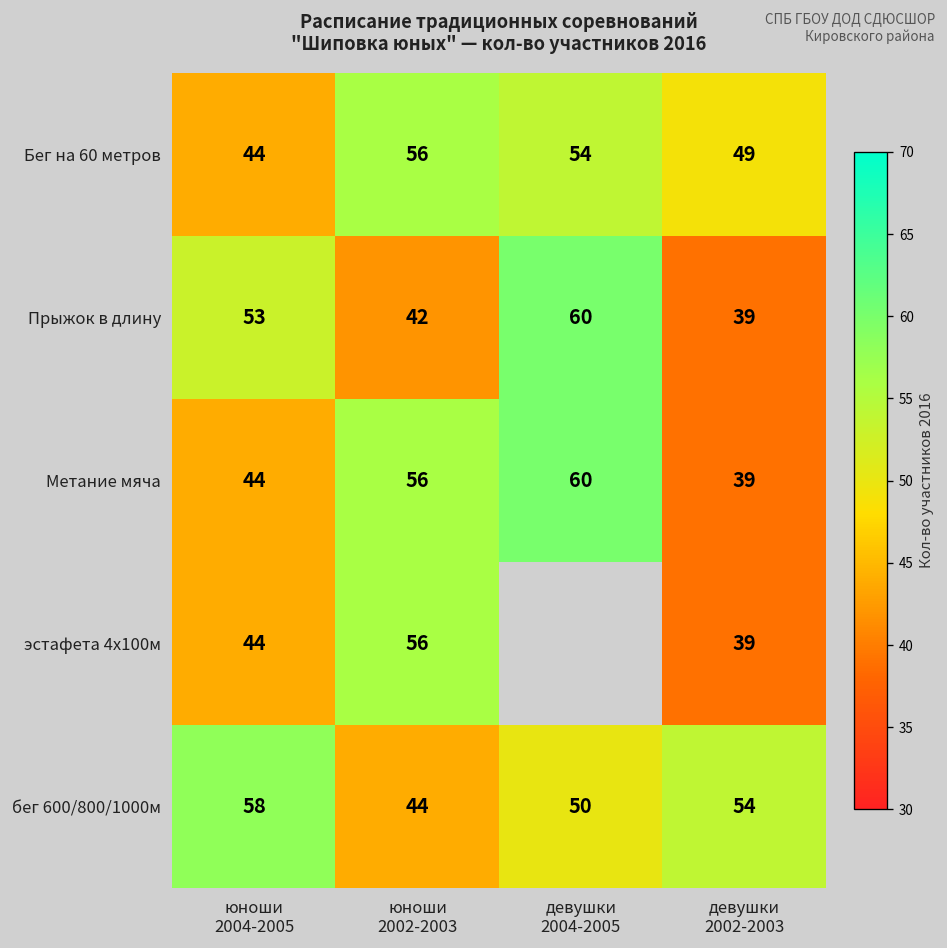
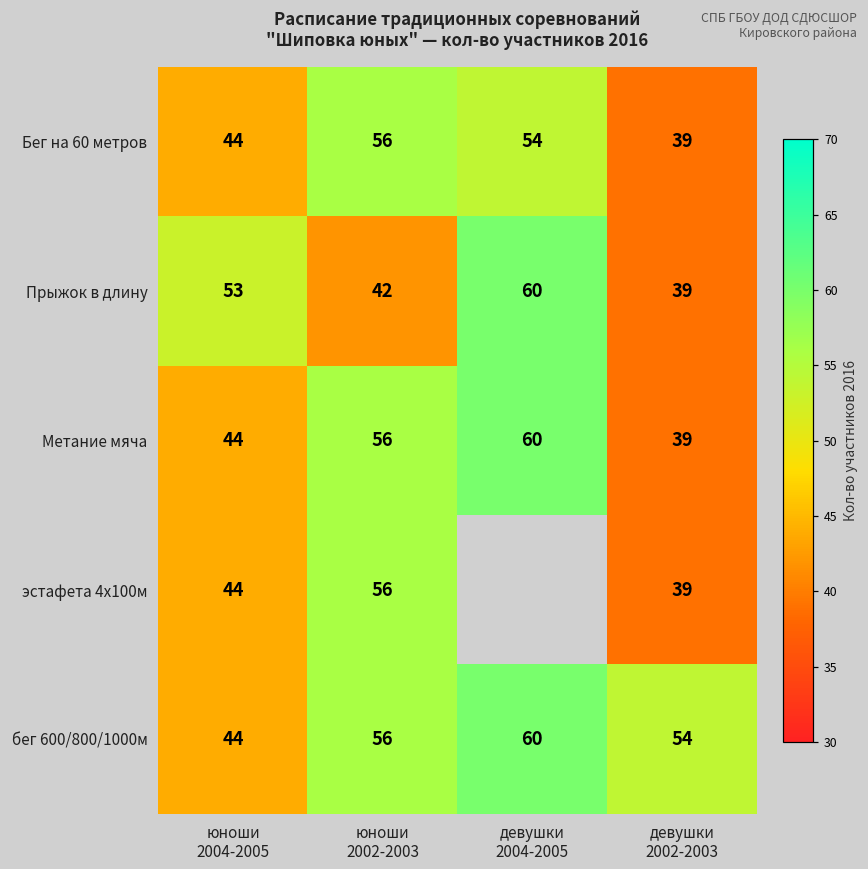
Бег на 60 метров, девушки 2002-2003: 49 -> 39
бег 600/800/1000м, юноши 2004-2005: 58 -> 44
бег 600/800/1000м, юноши 2002-2003: 44 -> 56
бег 600/800/1000м, девушки 2004-2005: 50 -> 60
